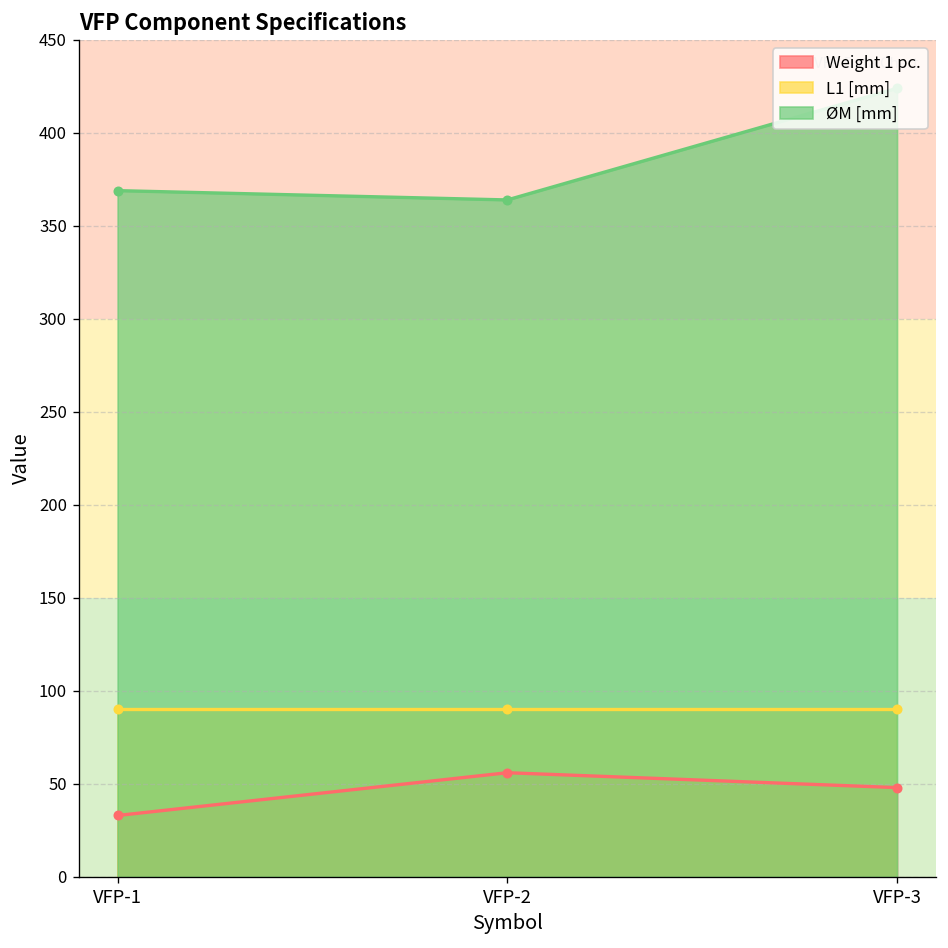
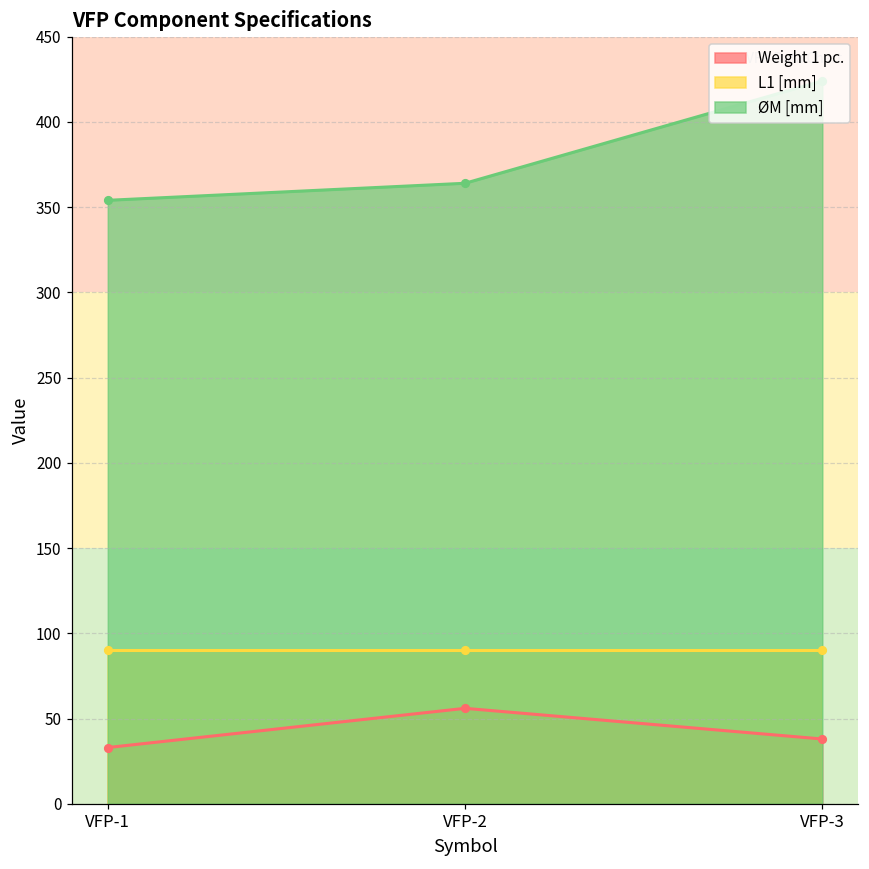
ØM [mm], VFP-1: 369 -> 354
Weight 1 pc., VFP-3: 48 -> 38
